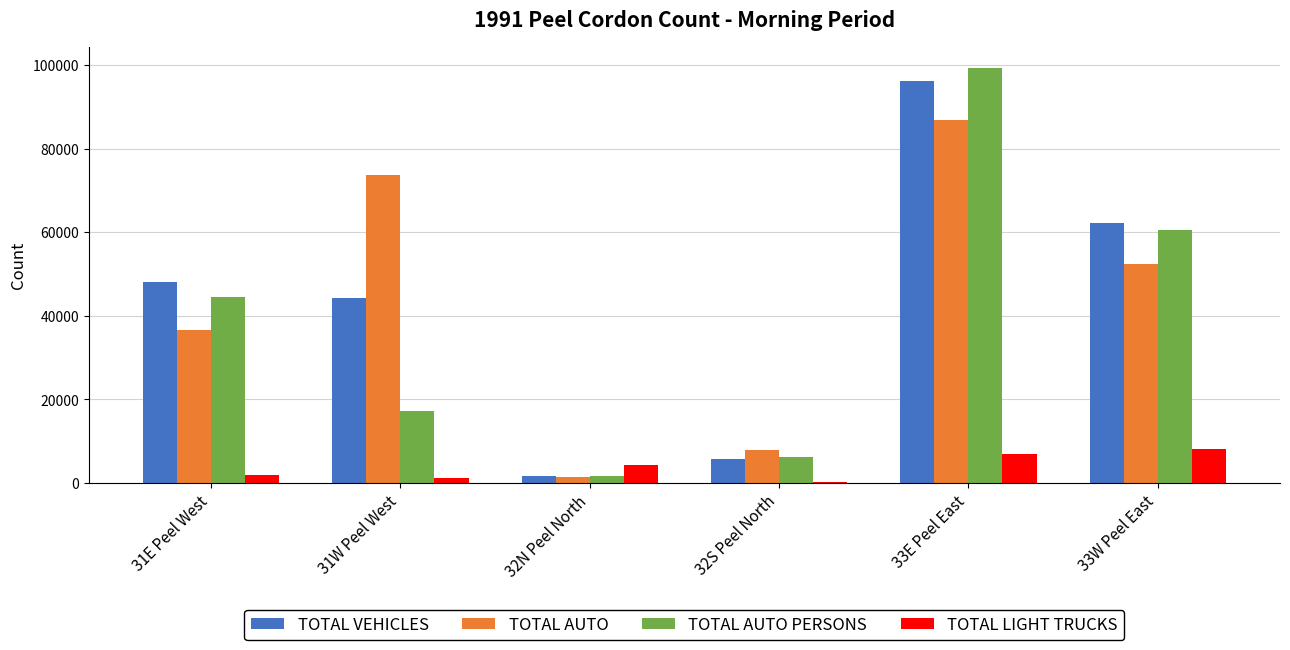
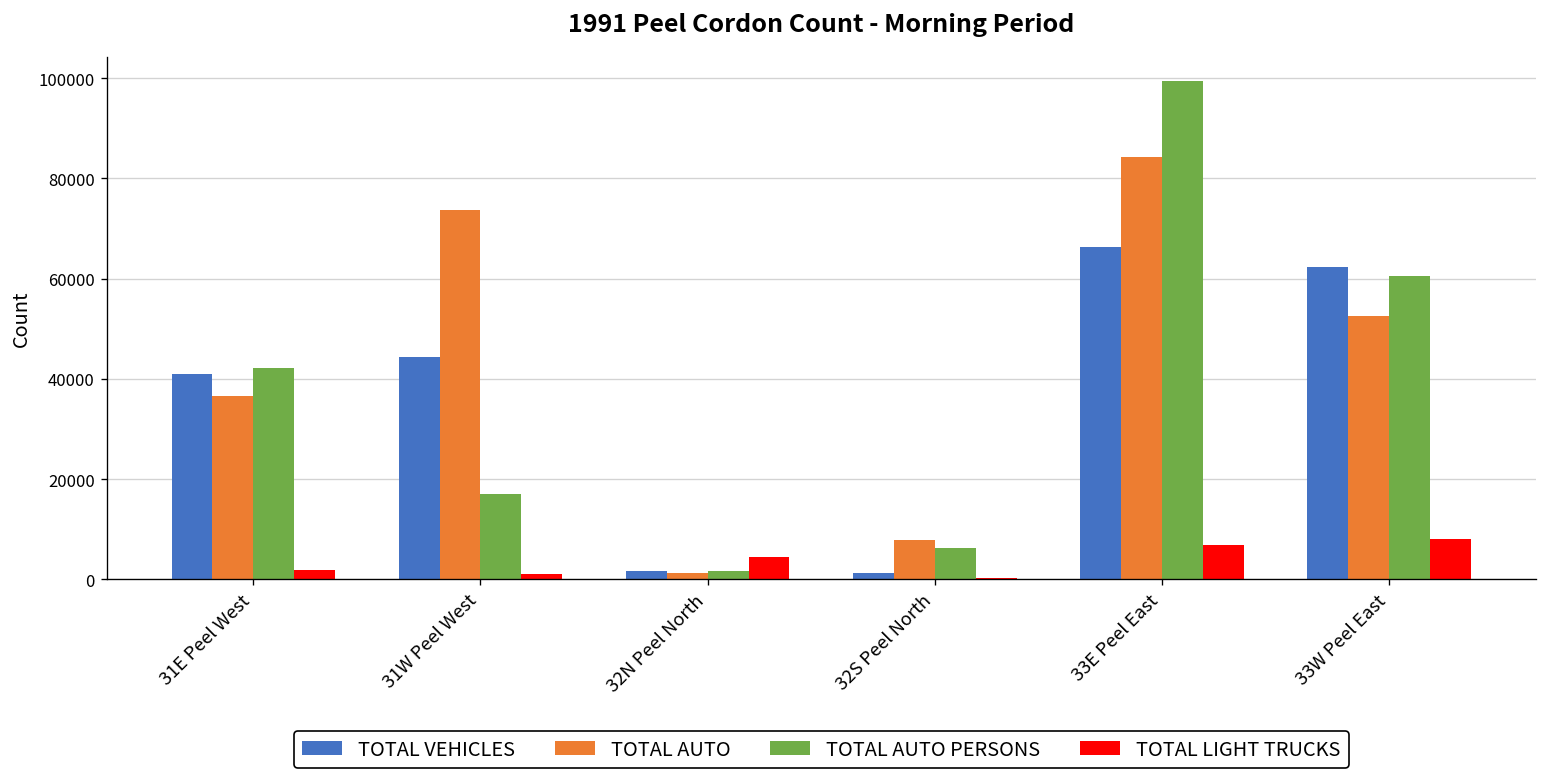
TOTAL VEHICLES, 31E Peel West: 48000 -> 41000
TOTAL AUTO PERSONS, 31E Peel West: 44000 -> 42000
TOTAL VEHICLES, 32S Peel North: 6000 -> 1000
TOTAL VEHICLES, 33E Peel East: 96000 -> 66000
TOTAL AUTO, 33E Peel East: 87000 -> 84000
